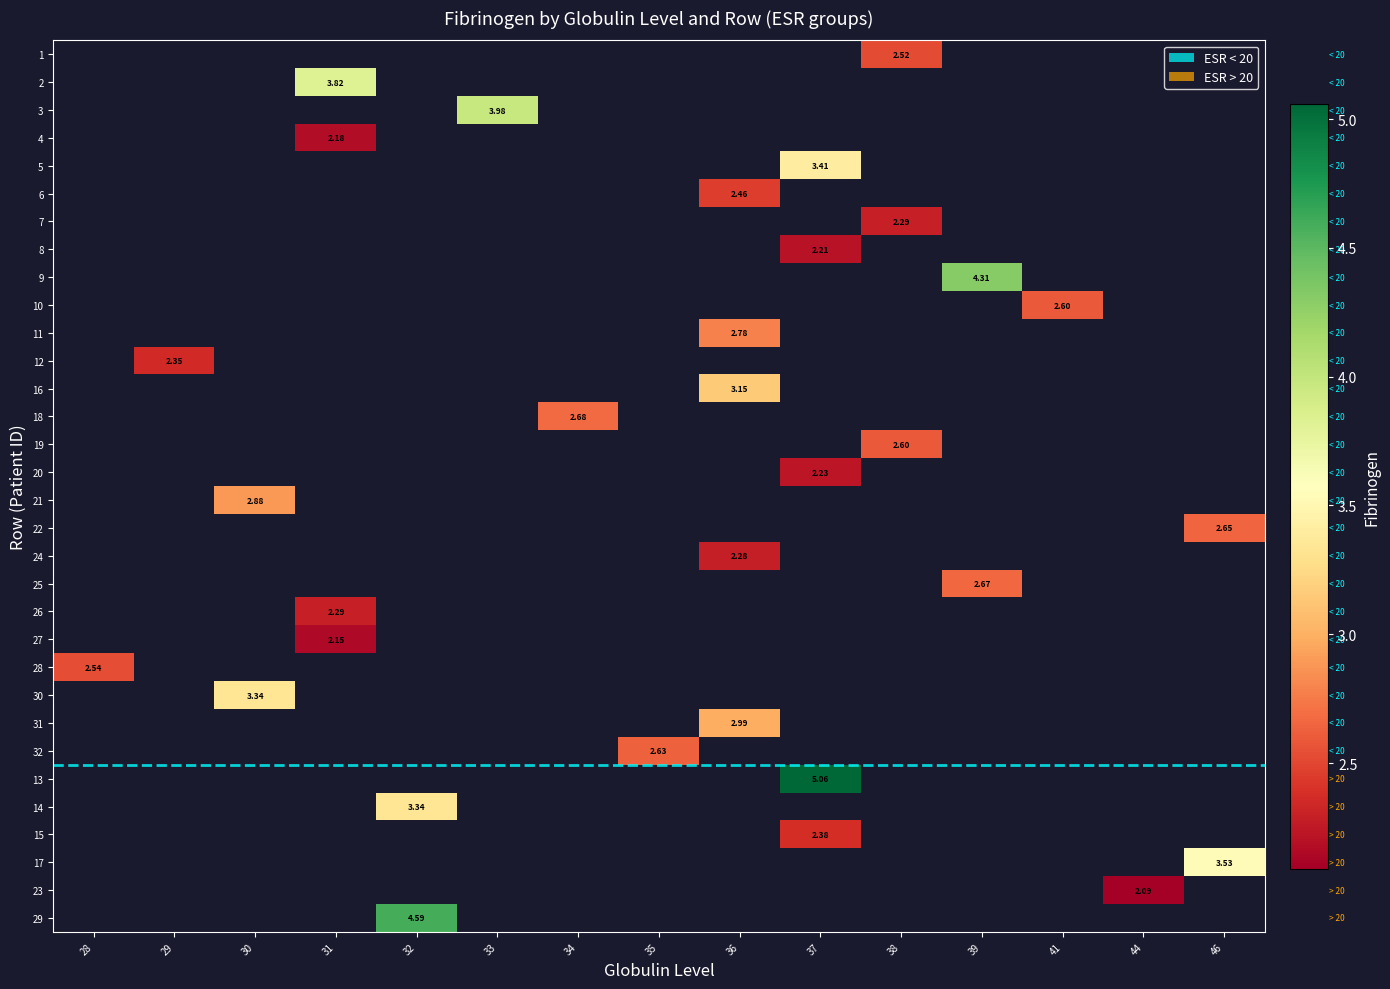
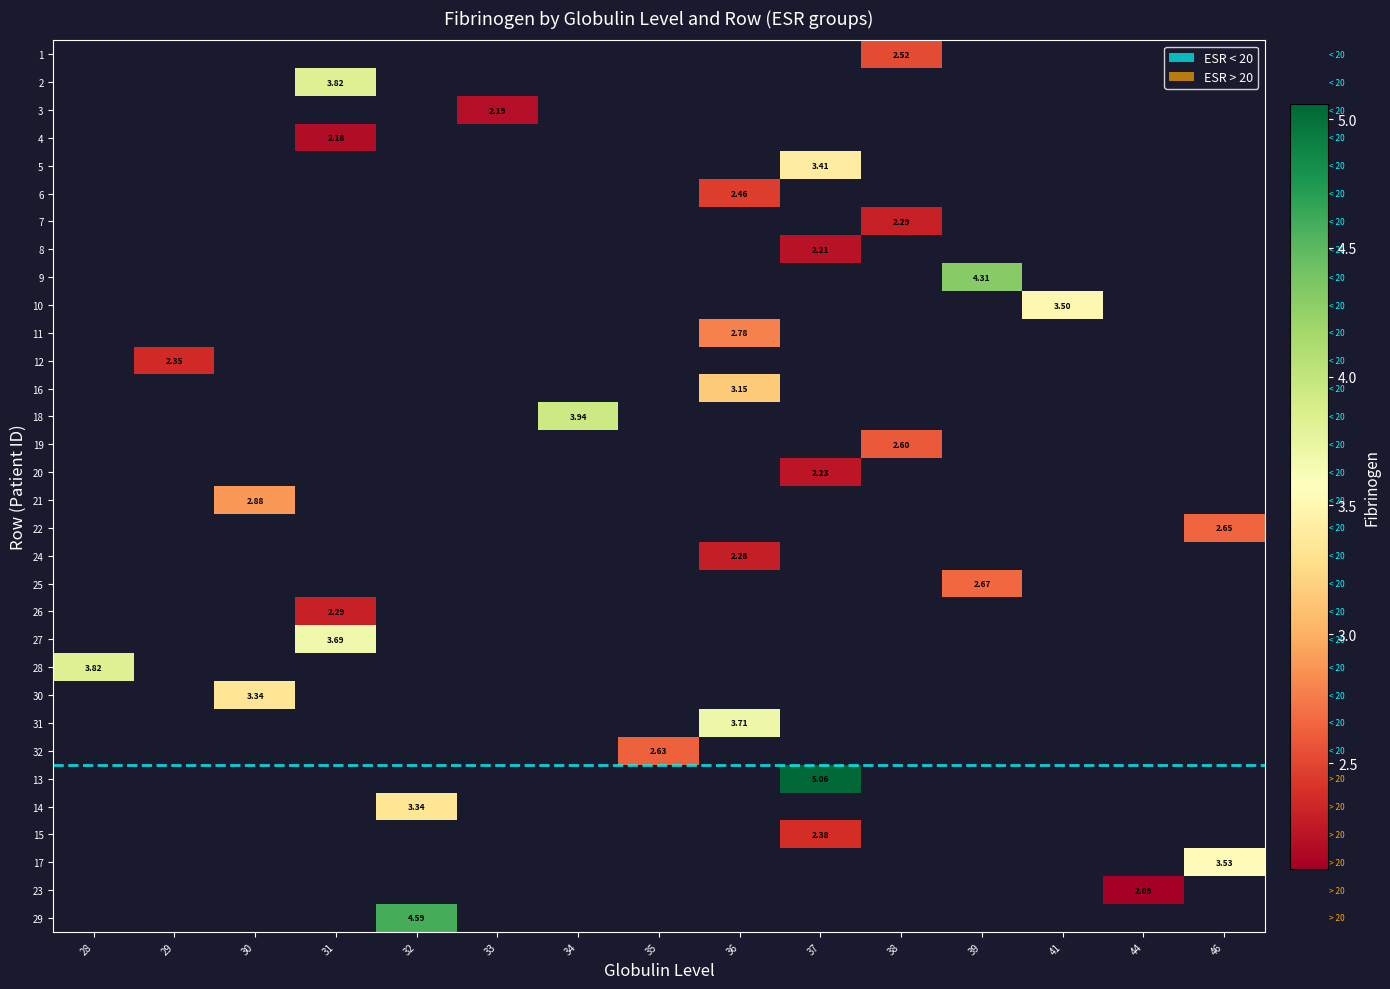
3, 33: 3.98 -> 2.19
10, 41: 2.60 -> 3.50
18, 34: 2.68 -> 3.94
27, 31: 2.15 -> 3.69
28, 28: 2.54 -> 3.82
31, 36: 2.99 -> 3.71
